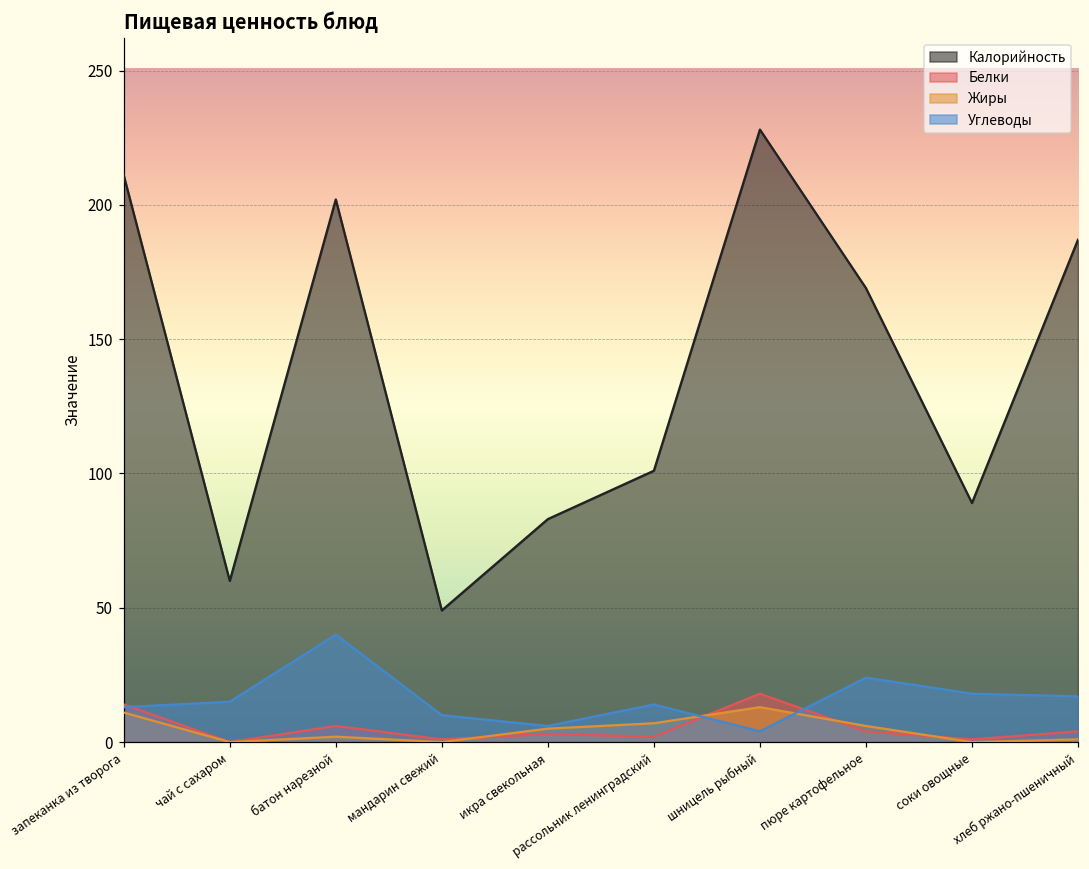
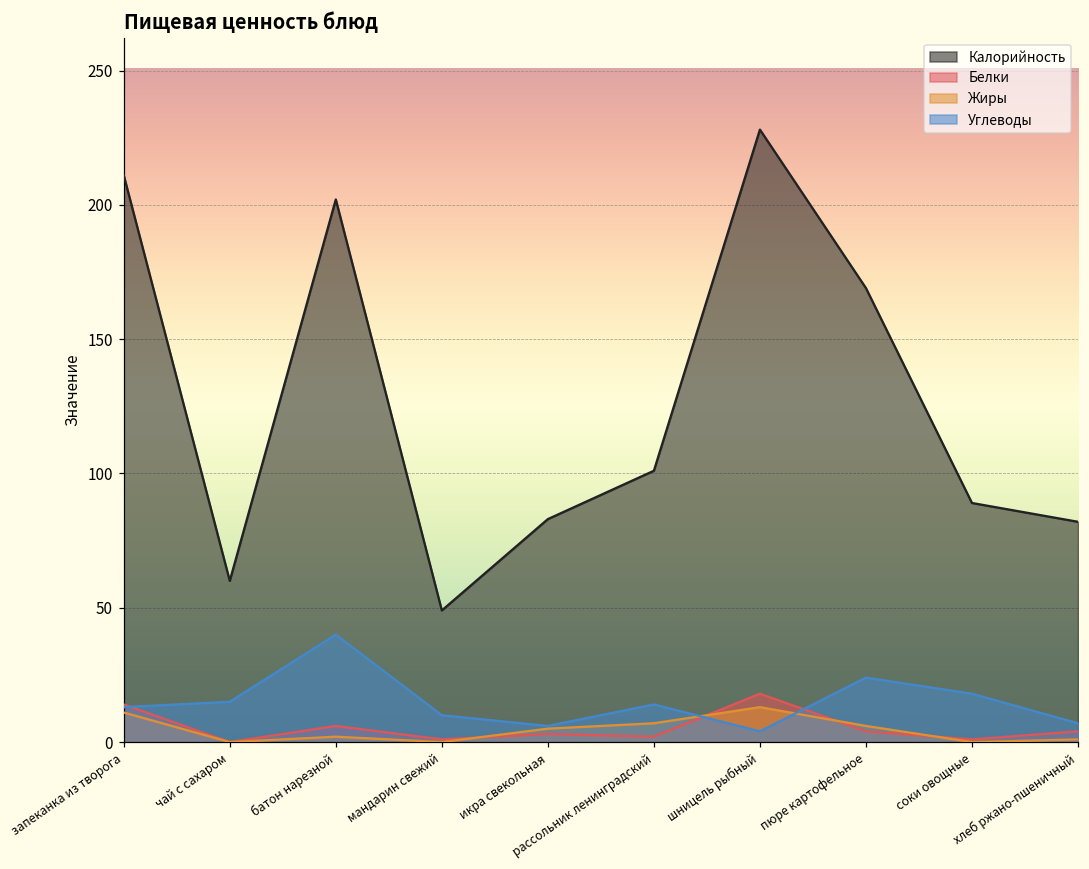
Калорийность, хлеб ржано-пшеничный: 187 -> 82
Углеводы, хлеб ржано-пшеничный: 17 -> 7
